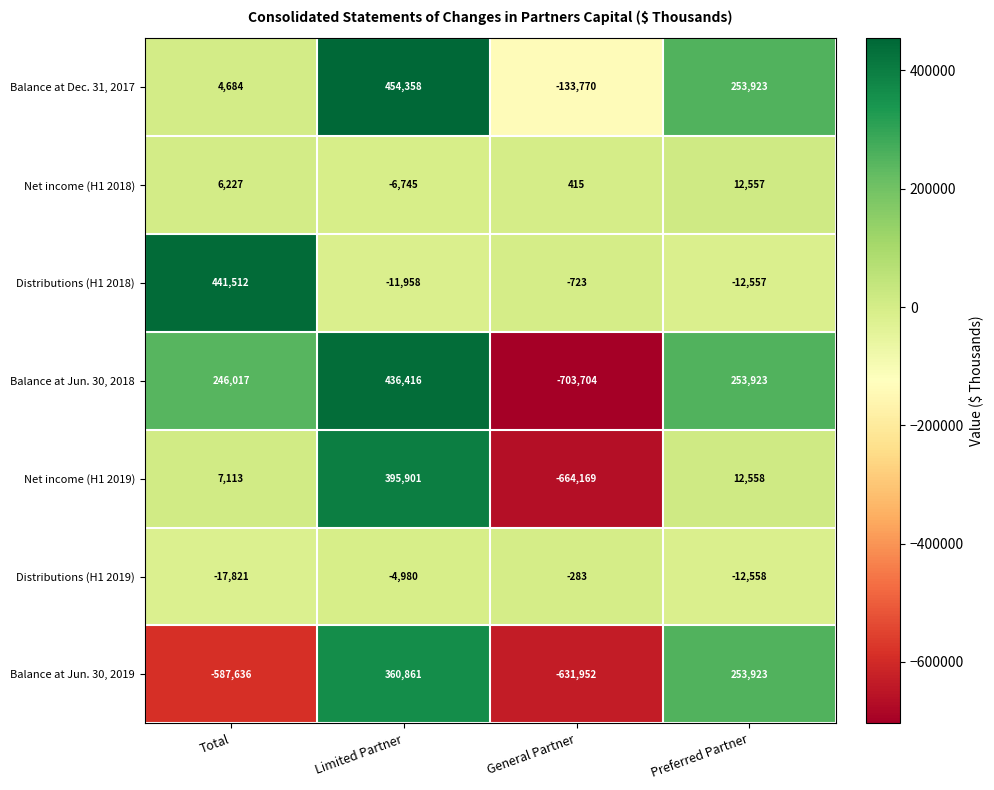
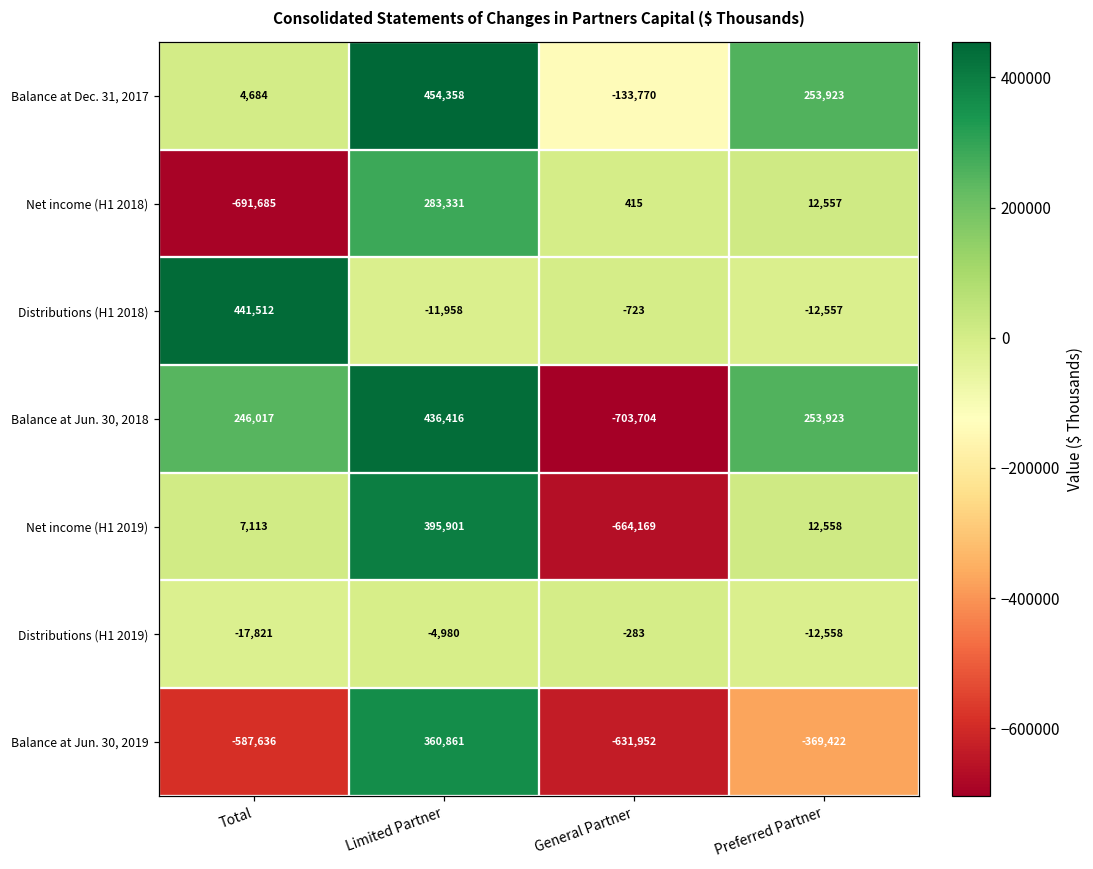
Net income (H1 2018), Total: 6,227 -> -691,685
Net income (H1 2018), Limited Partner: -6,745 -> 283,331
Balance at Jun. 30, 2019, Preferred Partner: 253,923 -> -369,422
